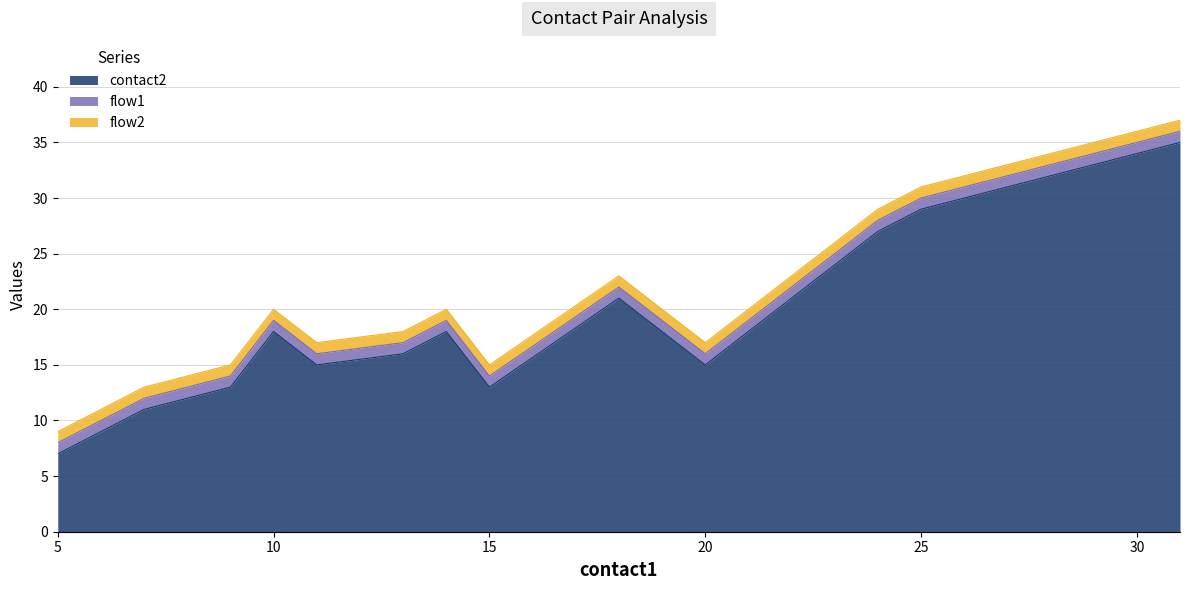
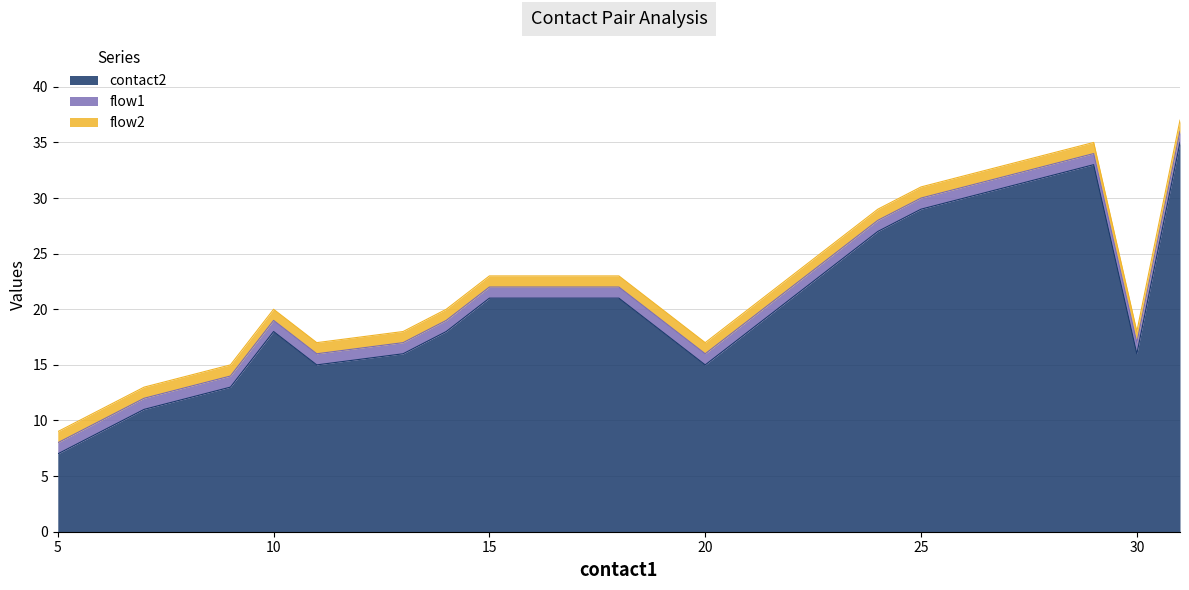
contact2, 15: 13 -> 21
contact2, 30: 34 -> 16
